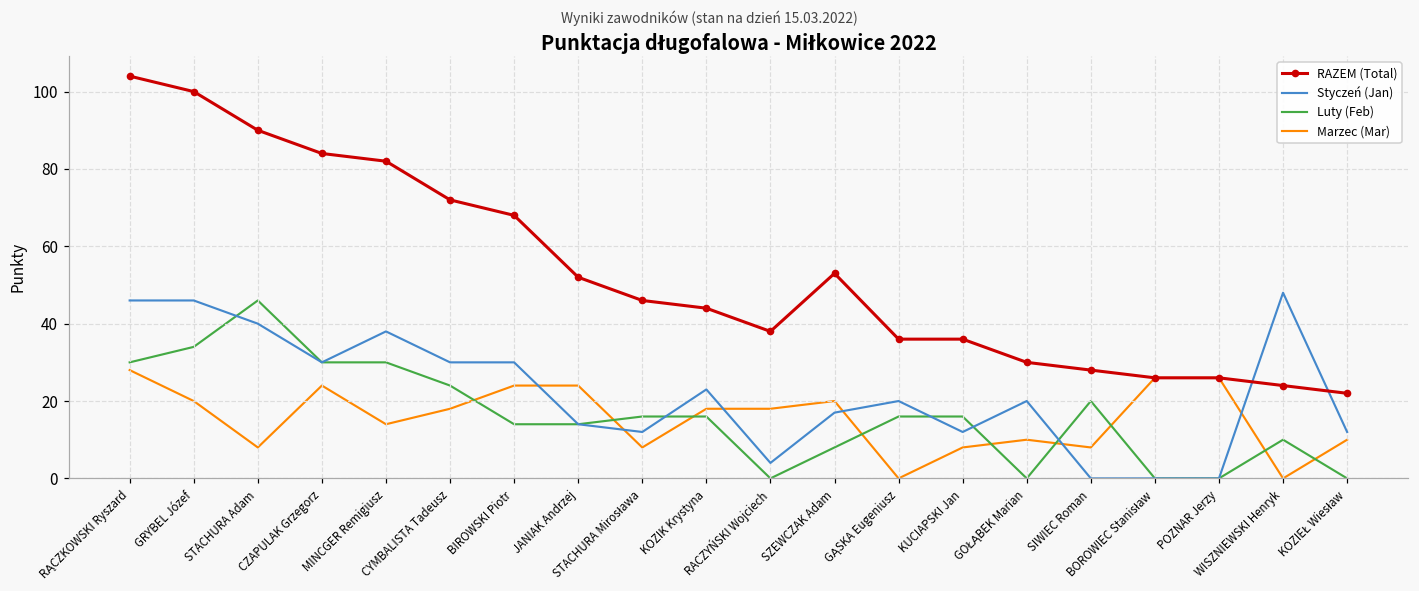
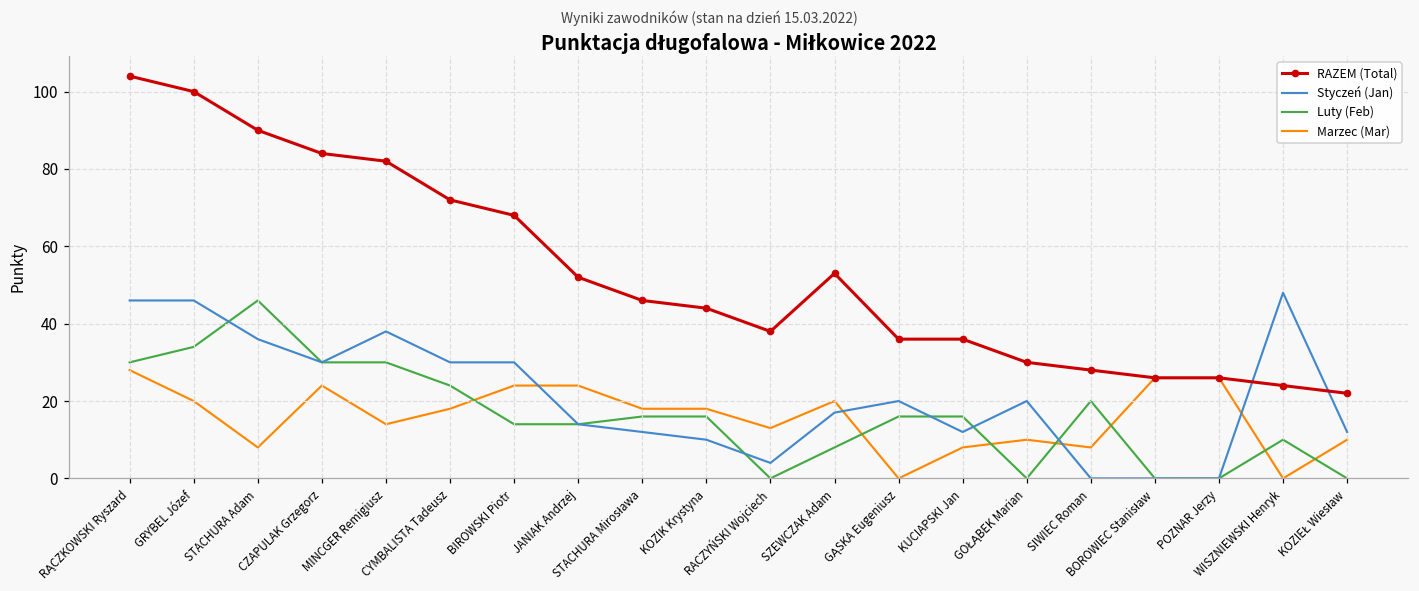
Styczeń (Jan), STACHURA Adam: 40 -> 36
Marzec (Mar), STACHURA Mirosława: 8 -> 18
Styczeń (Jan), KOZIK Krystyna: 23 -> 10
Marzec (Mar), RACZYŃSKI Wojciech: 18 -> 13
